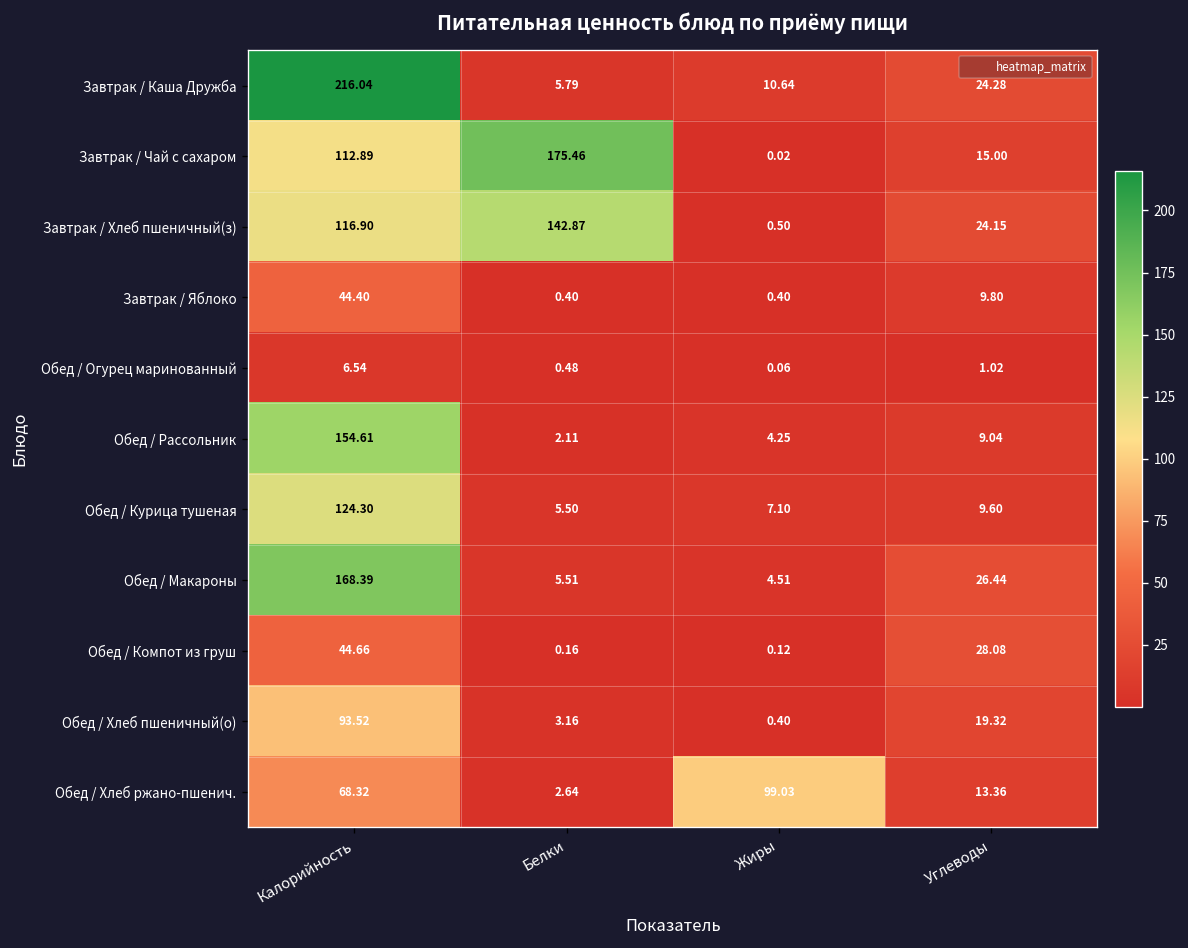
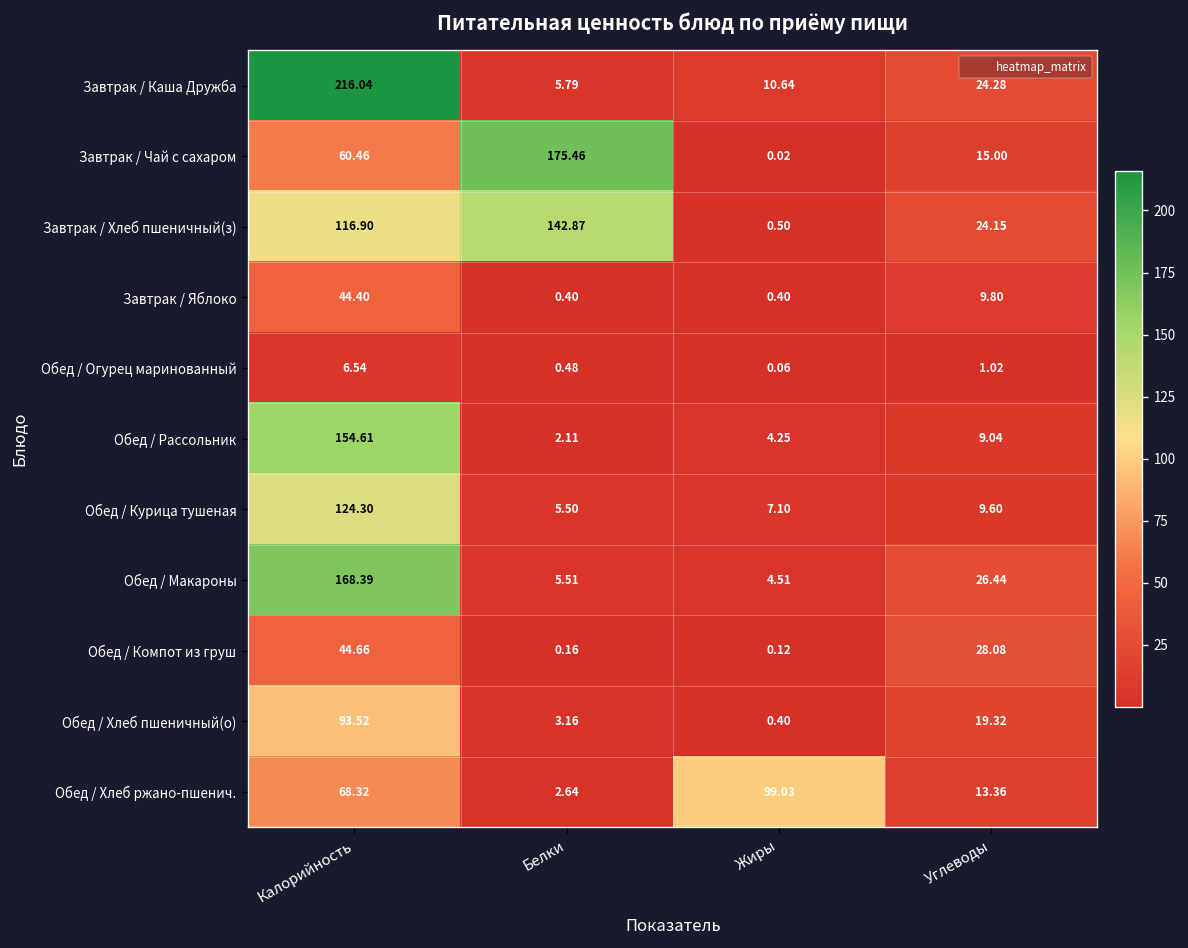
Завтрак / Чай с сахаром, Калорийность: 112.89 -> 60.46
